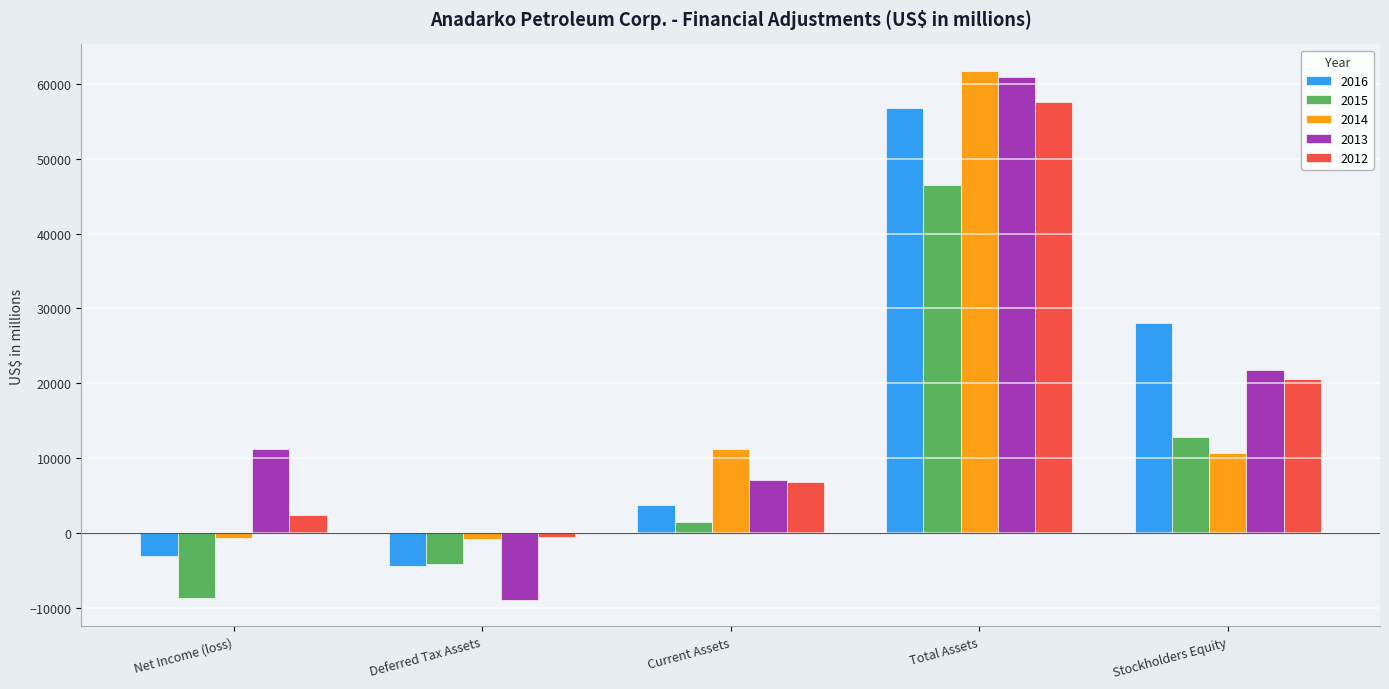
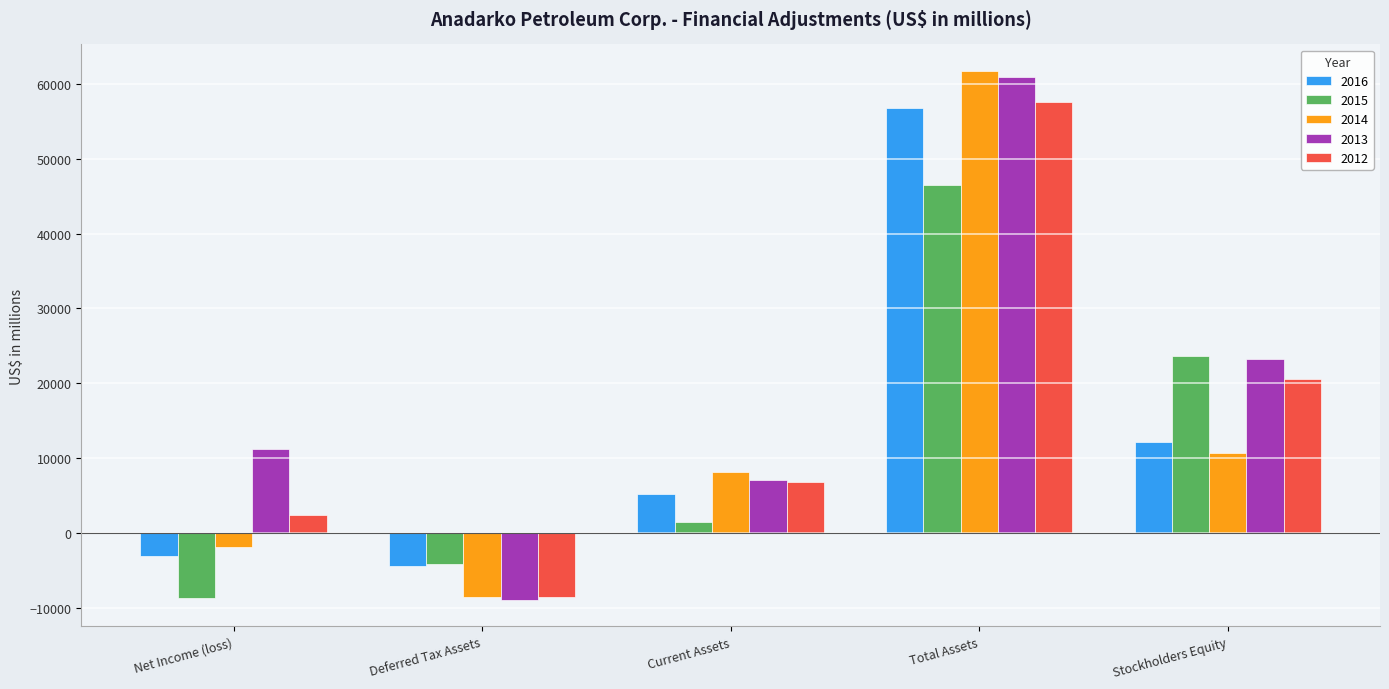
2014, Net Income (loss): -1000 -> -2000
2014, Deferred Tax Assets: -1000 -> -9000
2012, Deferred Tax Assets: -1000 -> -8000
2016, Current Assets: 4000 -> 5000
2014, Current Assets: 11000 -> 8000
2016, Stockholders Equity: 28000 -> 12000
2015, Stockholders Equity: 13000 -> 24000
2013, Stockholders Equity: 22000 -> 23000
